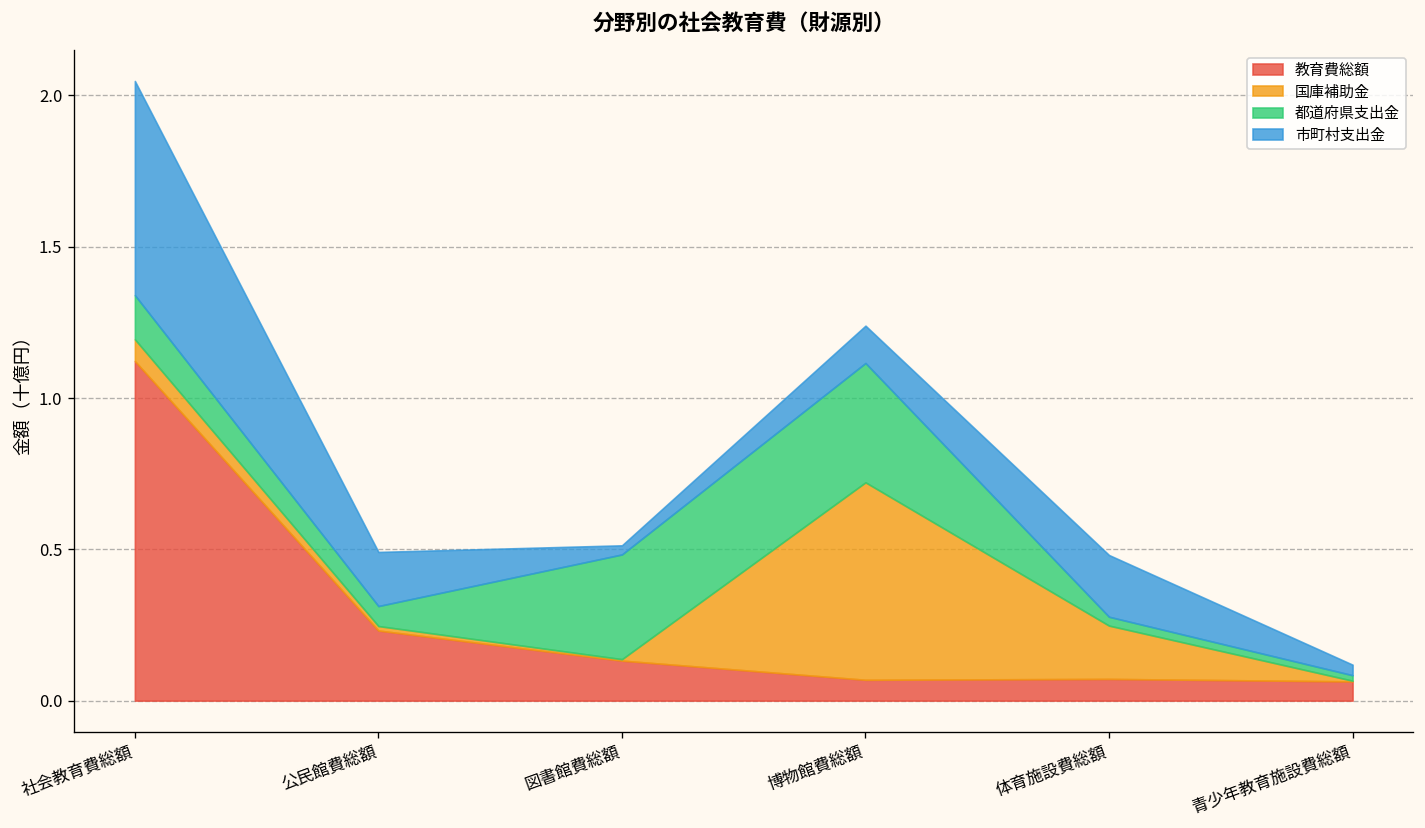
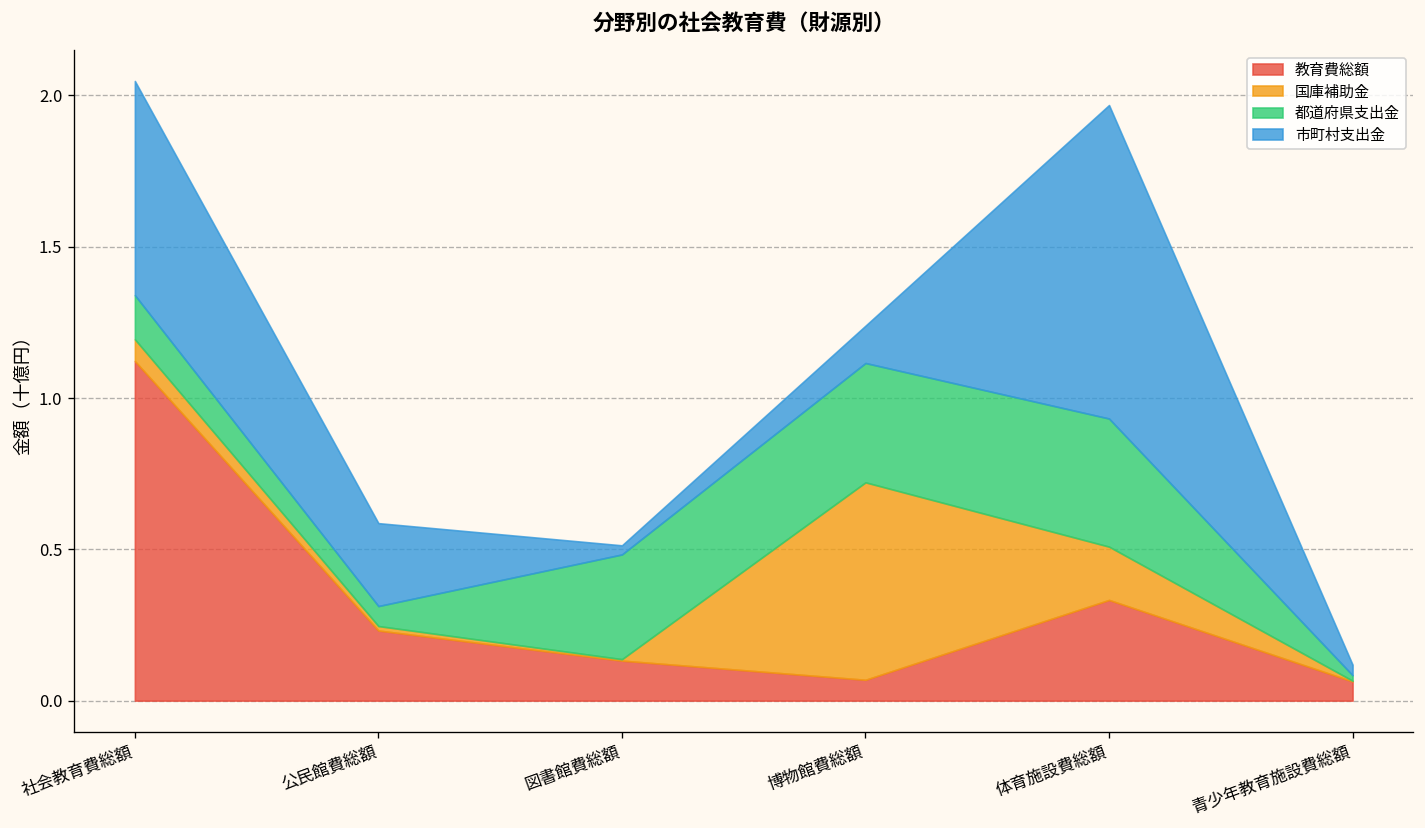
市町村支出金, 公民館費総額: 0.18 -> 0.27
教育費総額, 体育施設費総額: 0.07 -> 0.33
都道府県支出金, 体育施設費総額: 0.03 -> 0.42
市町村支出金, 体育施設費総額: 0.20 -> 1.04
